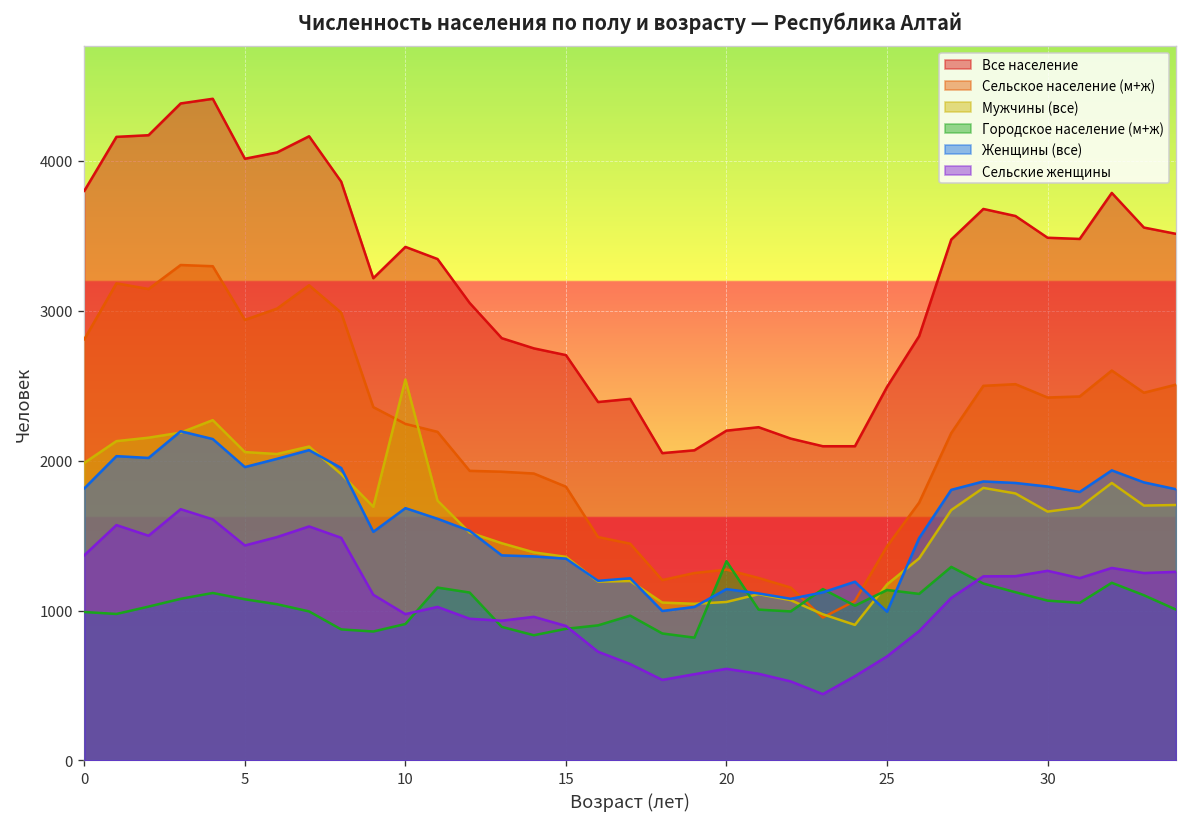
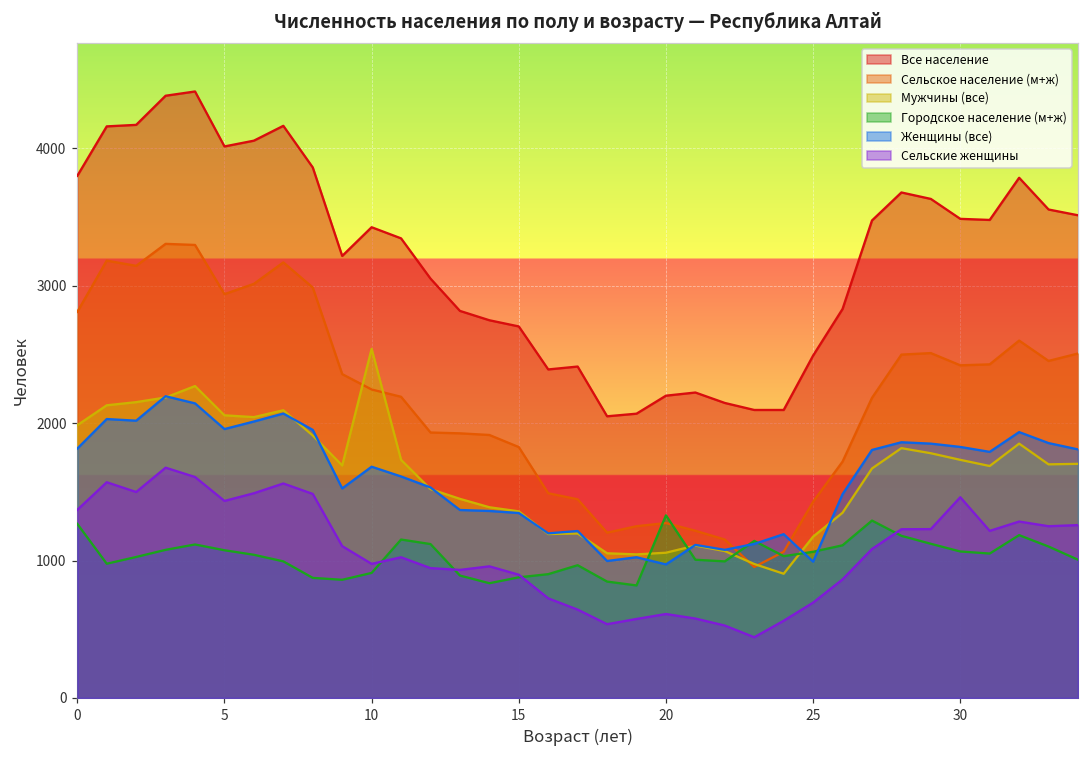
Городское население (м+ж), 0: 990 -> 1270
Женщины (все), 20: 1140 -> 970
Городское население (м+ж), 25: 1140 -> 1060
Мужчины (все), 30: 1660 -> 1730
Сельские женщины, 30: 1270 -> 1460
